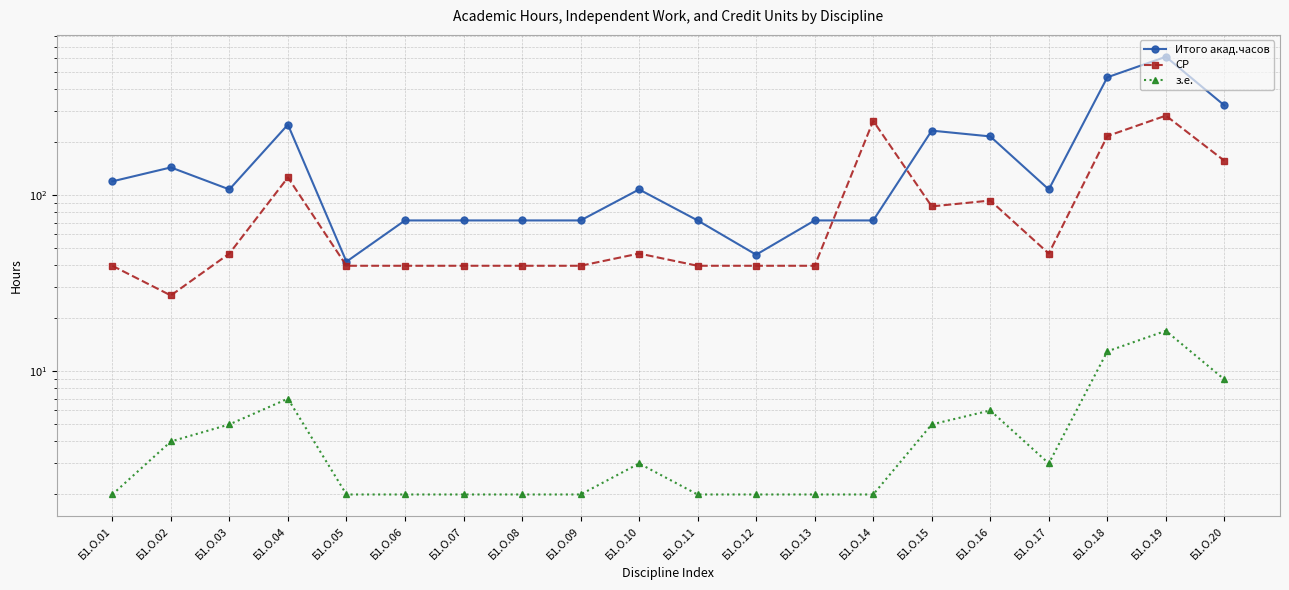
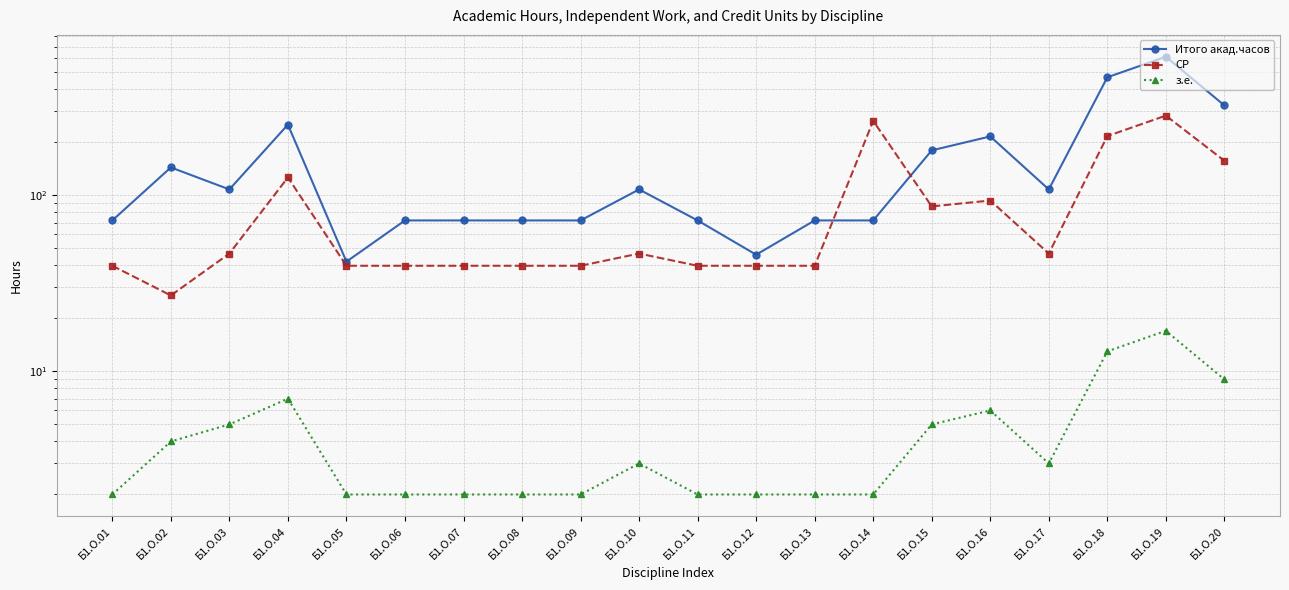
Итого акад.часов, Б1.О.01: 120 -> 72
Итого акад.часов, Б1.О.15: 230 -> 180
